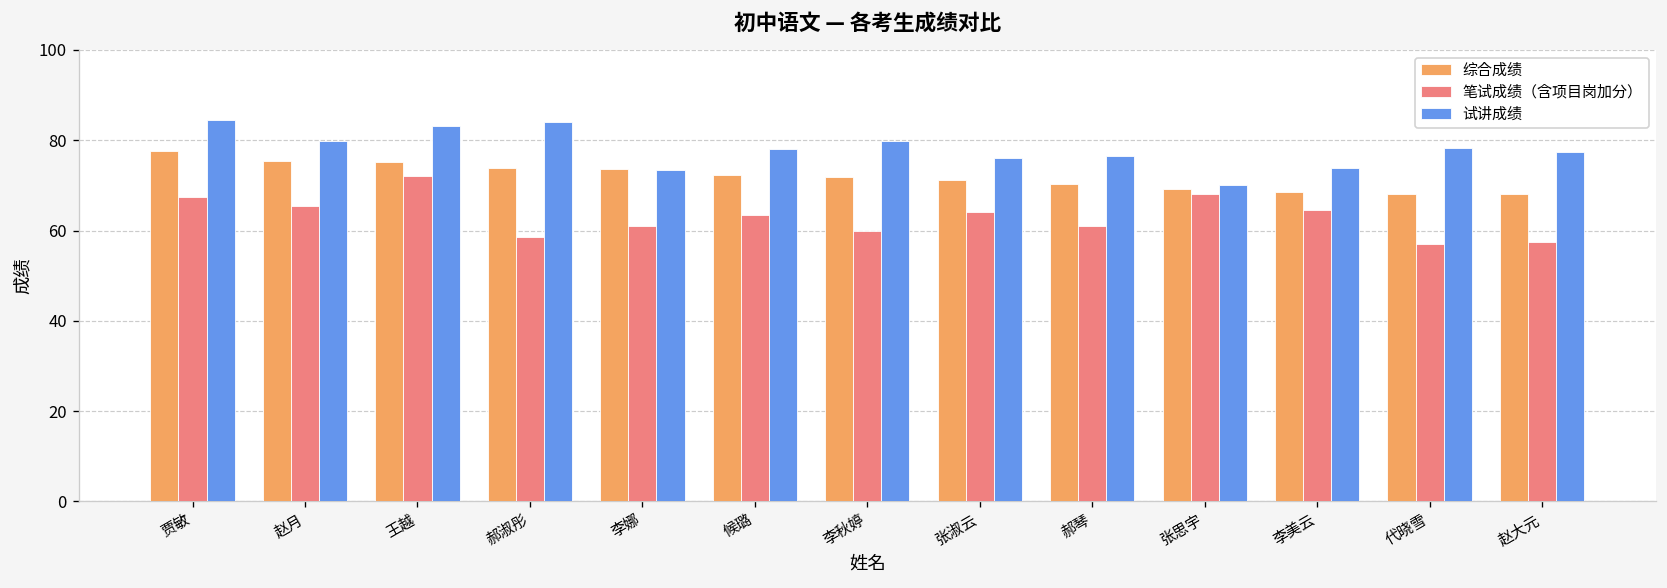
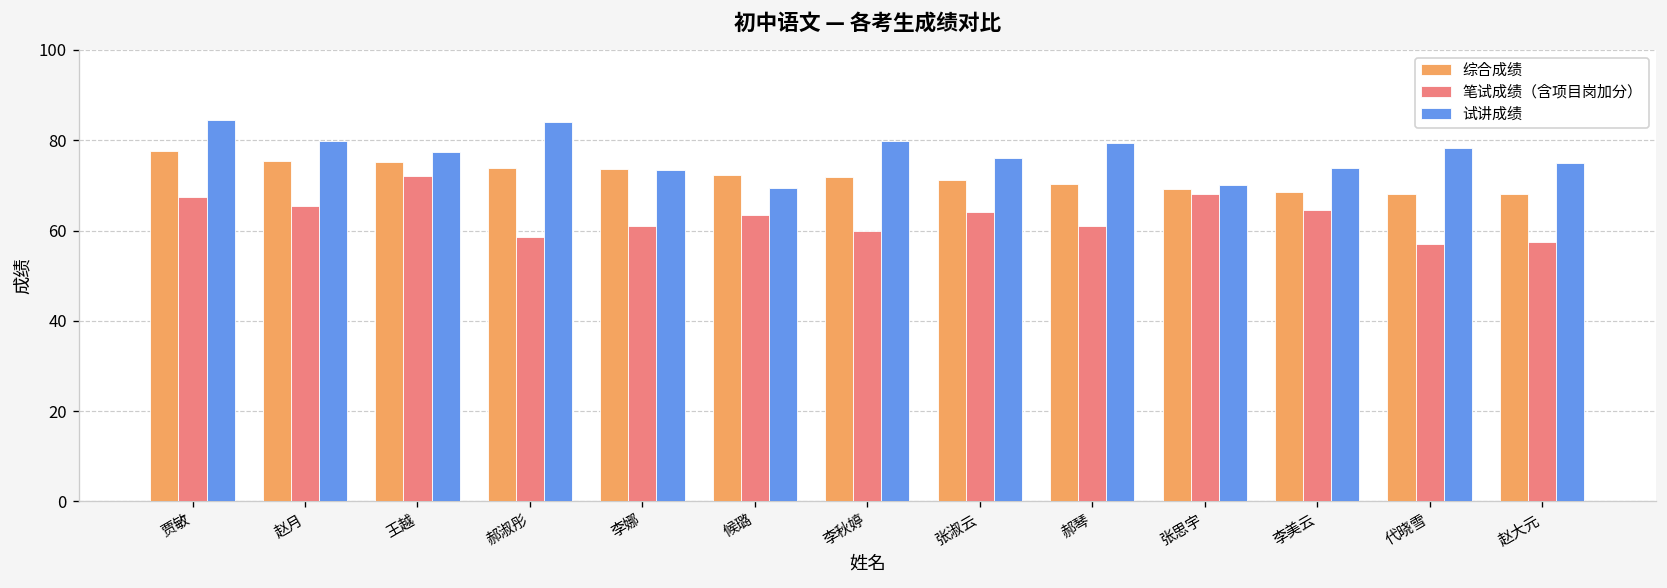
试讲成绩, 王越: 83 -> 77
试讲成绩, 候璐: 78 -> 70
试讲成绩, 郝琴: 77 -> 79
试讲成绩, 赵大元: 78 -> 75
